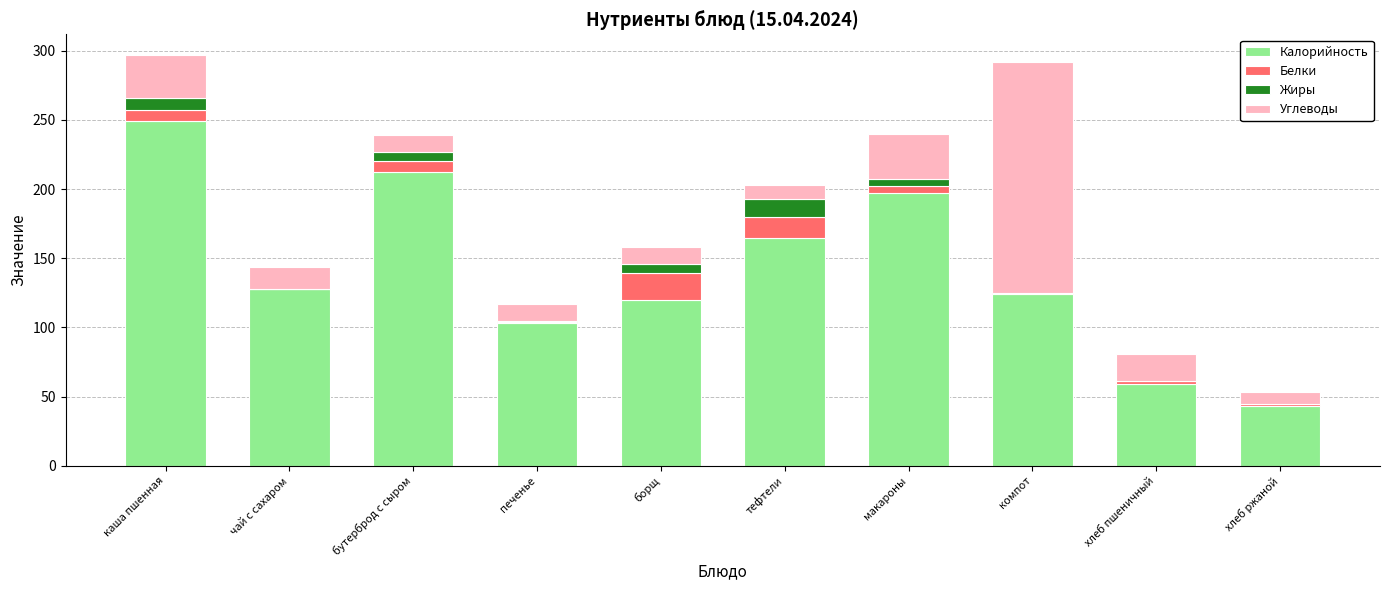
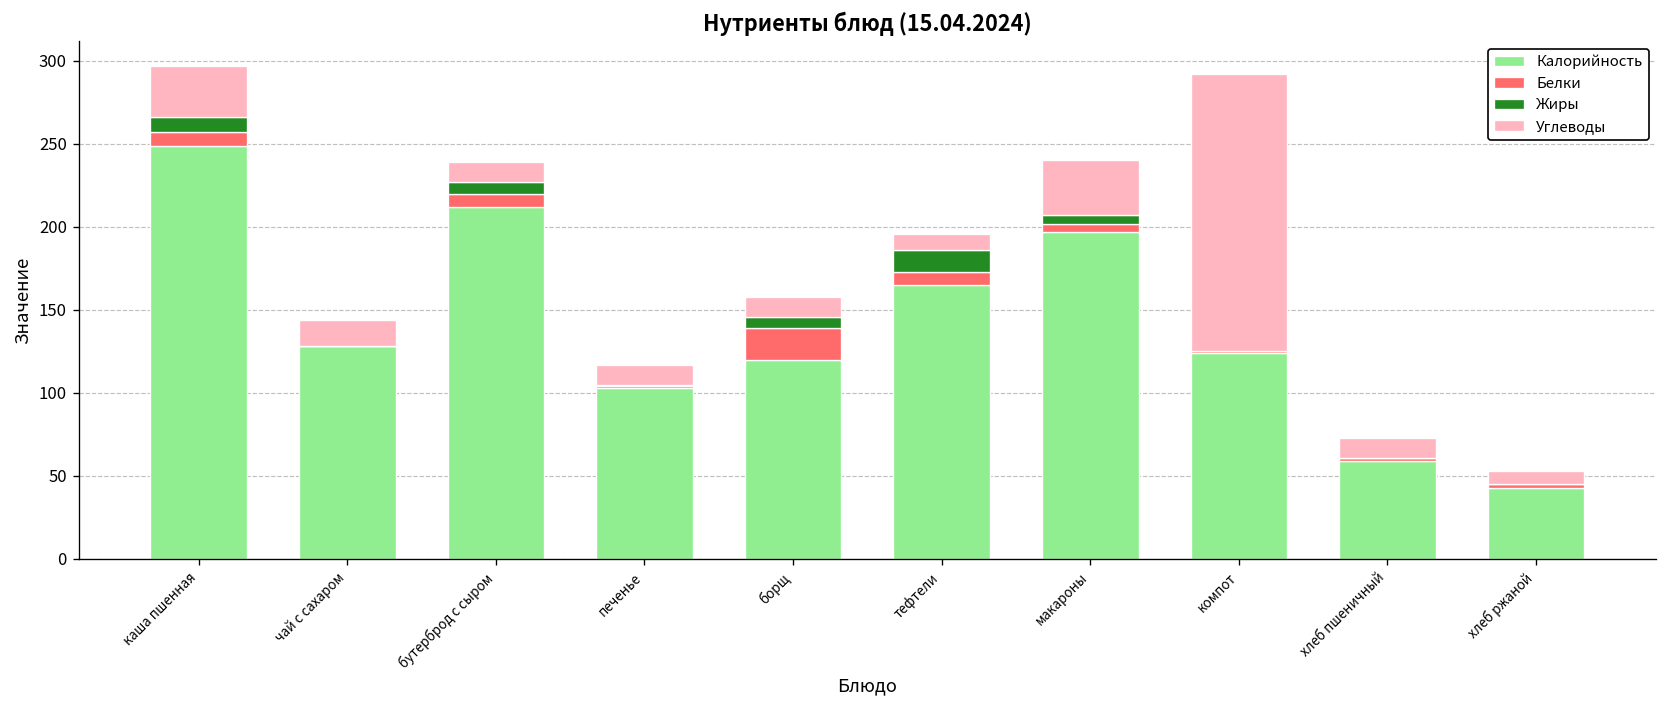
Белки, тефтели: 15 -> 8
Углеводы, хлеб пшеничный: 20 -> 12
